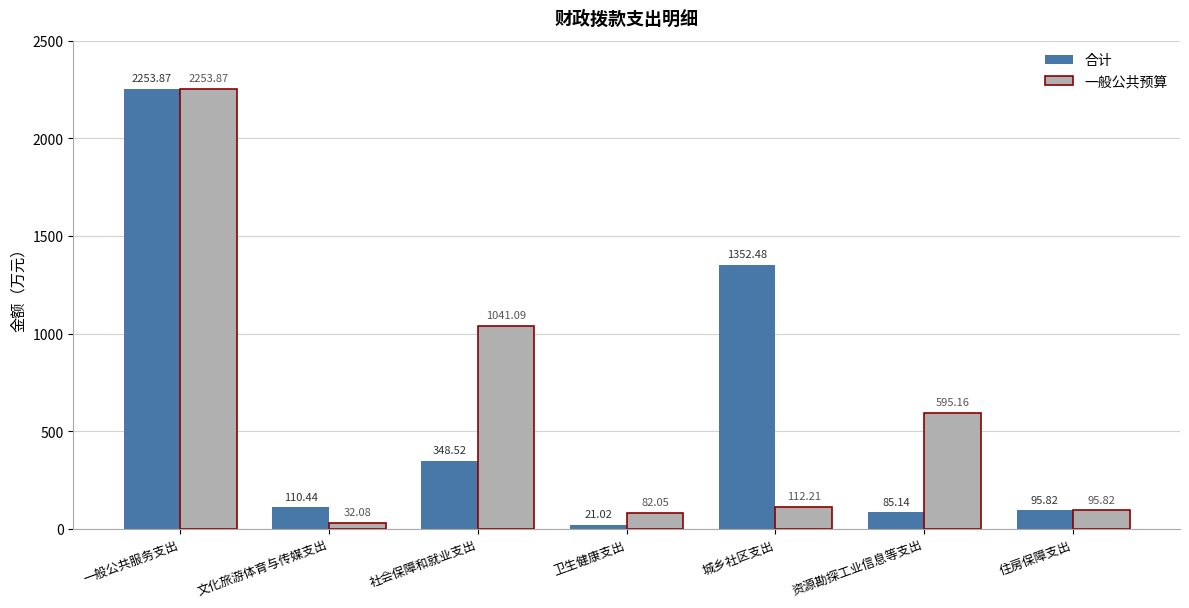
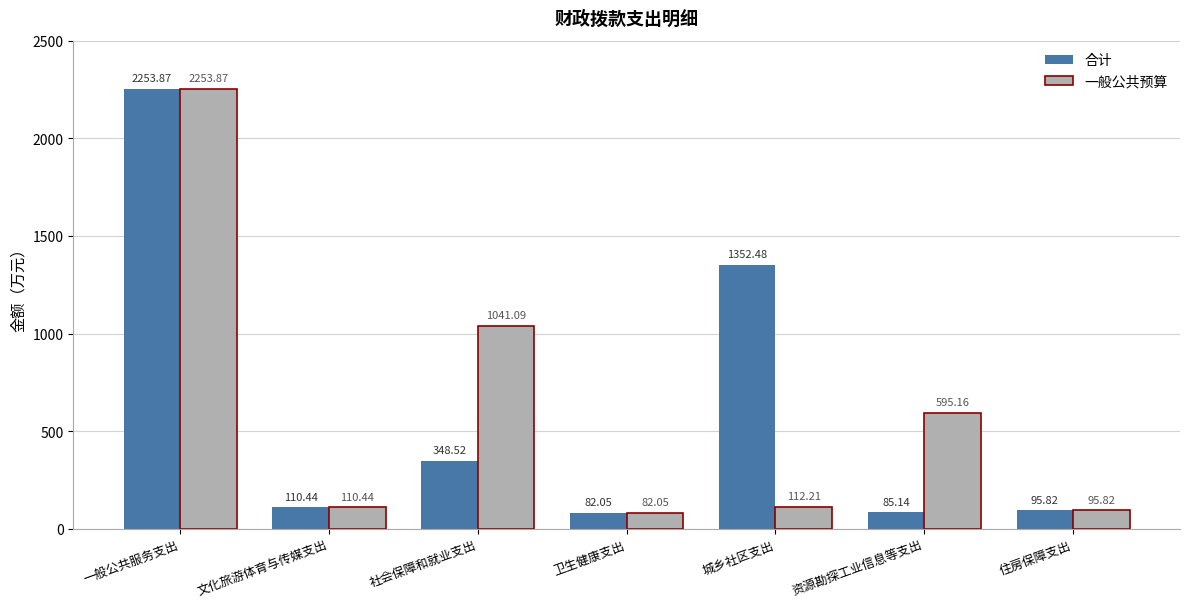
一般公共预算, 文化旅游体育与传媒支出: 32.08 -> 110.44
合计, 卫生健康支出: 21.02 -> 82.05
